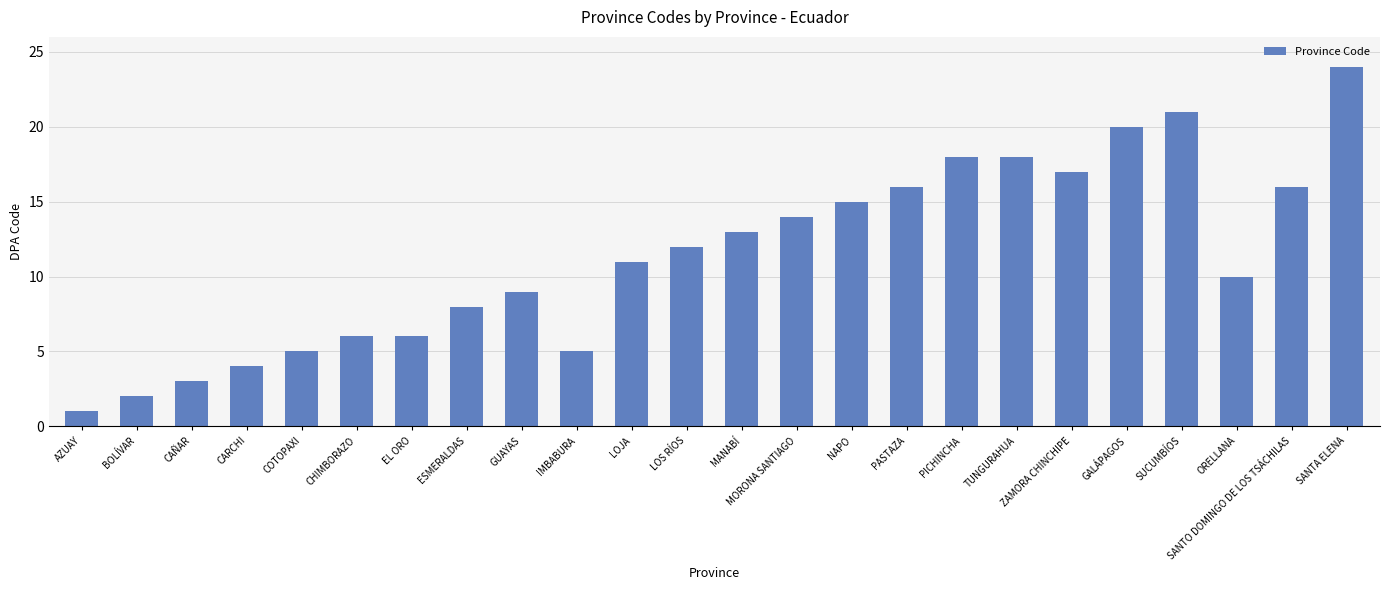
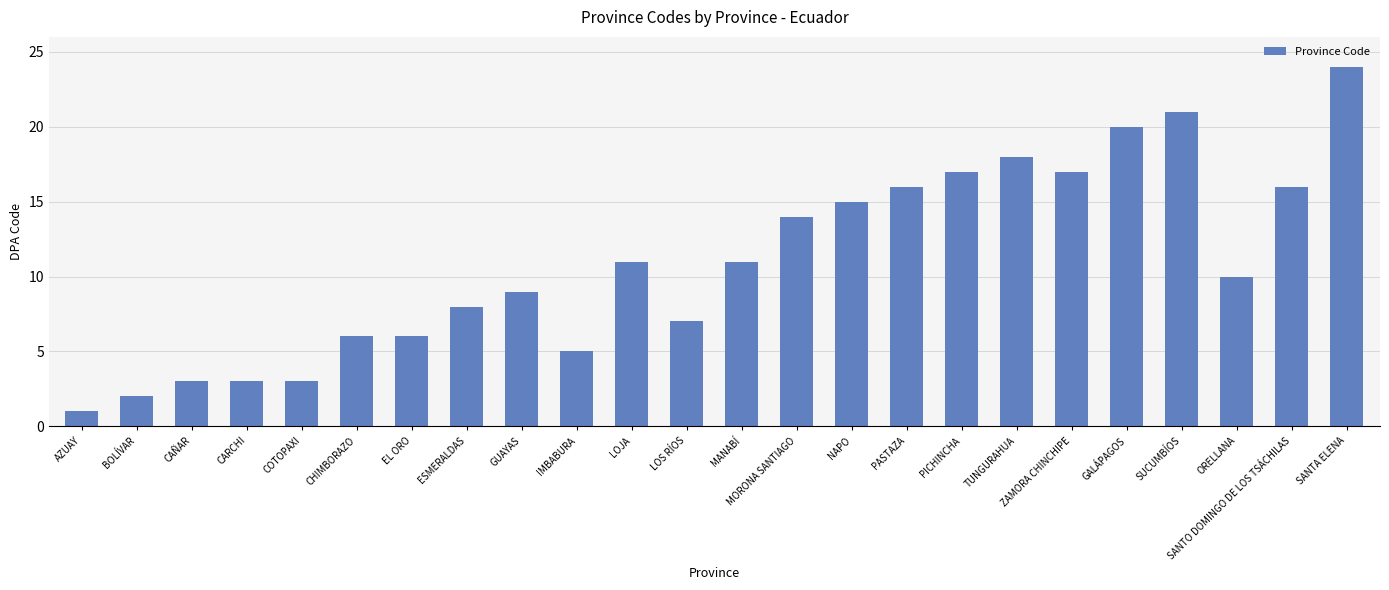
CARCHI: 4 -> 3
COTOPAXI: 5 -> 3
LOS RÍOS: 12 -> 7
MANABÍ: 13 -> 11
PICHINCHA: 18 -> 17
